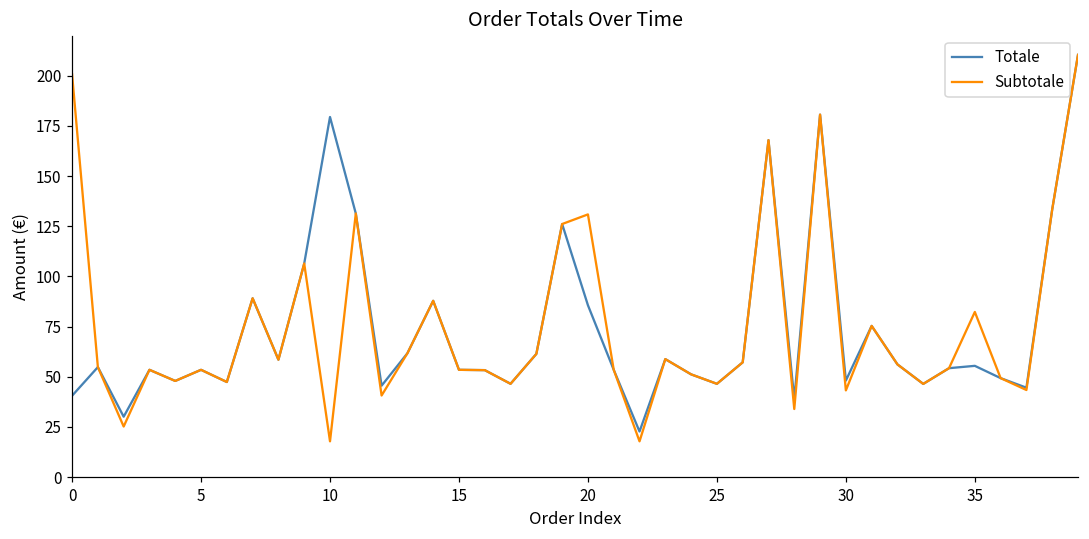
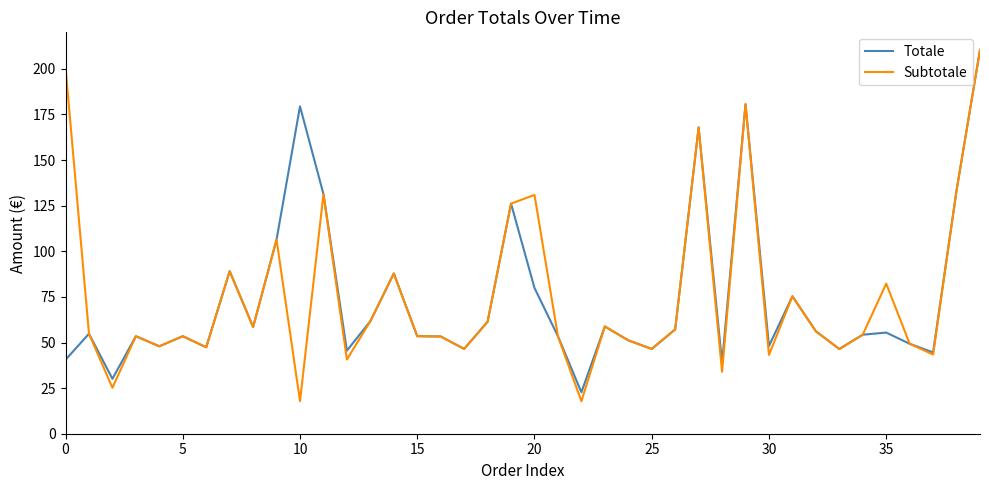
Totale, 20: 86 -> 80
